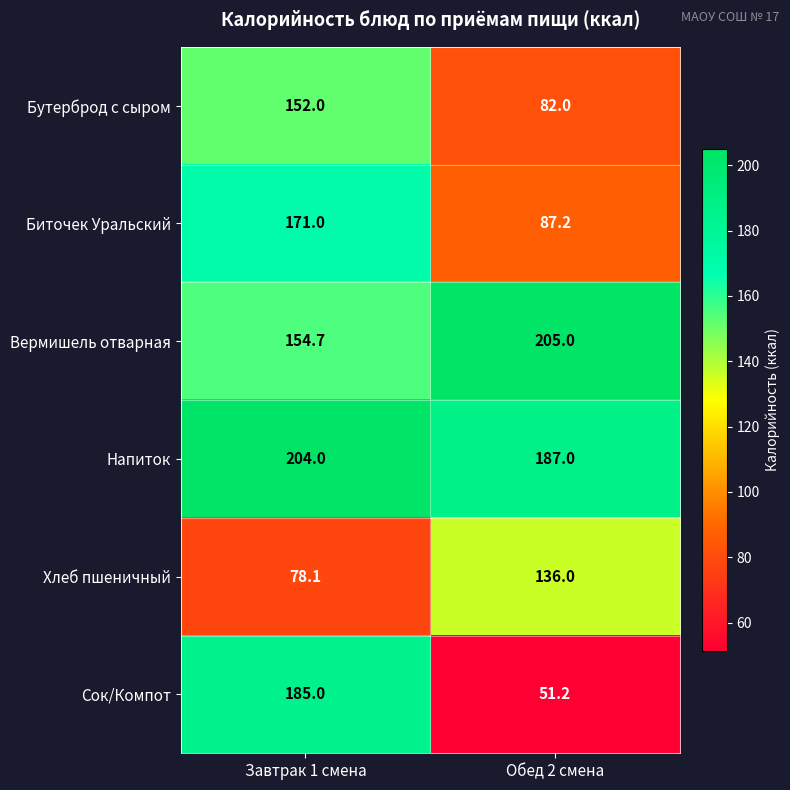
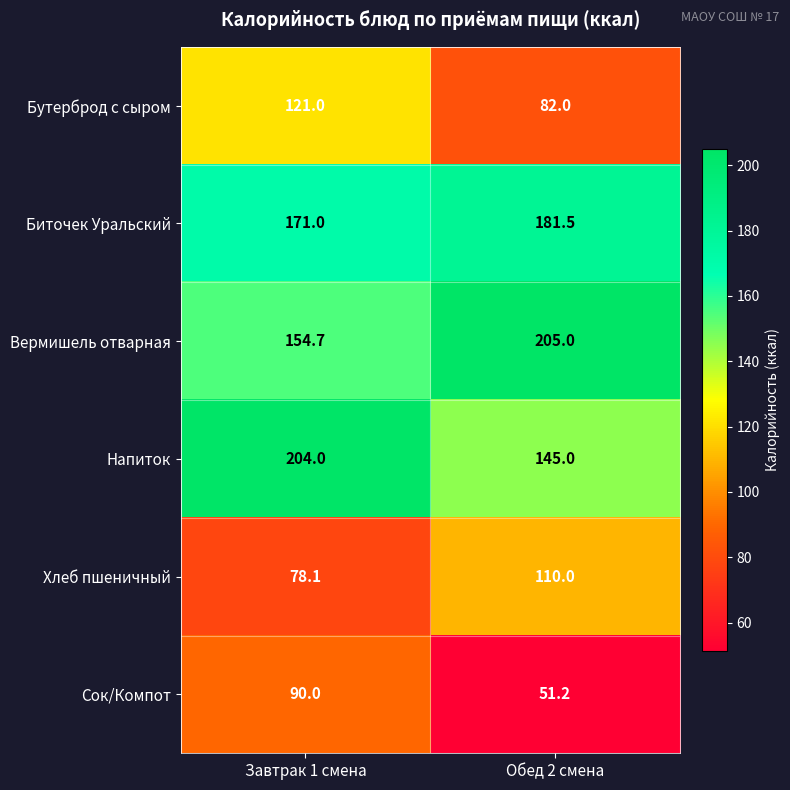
Бутерброд с сыром, Завтрак 1 смена: 152.0 -> 121.0
Биточек Уральский, Обед 2 смена: 87.2 -> 181.5
Напиток, Обед 2 смена: 187.0 -> 145.0
Хлеб пшеничный, Обед 2 смена: 136.0 -> 110.0
Сок/Компот, Завтрак 1 смена: 185.0 -> 90.0
